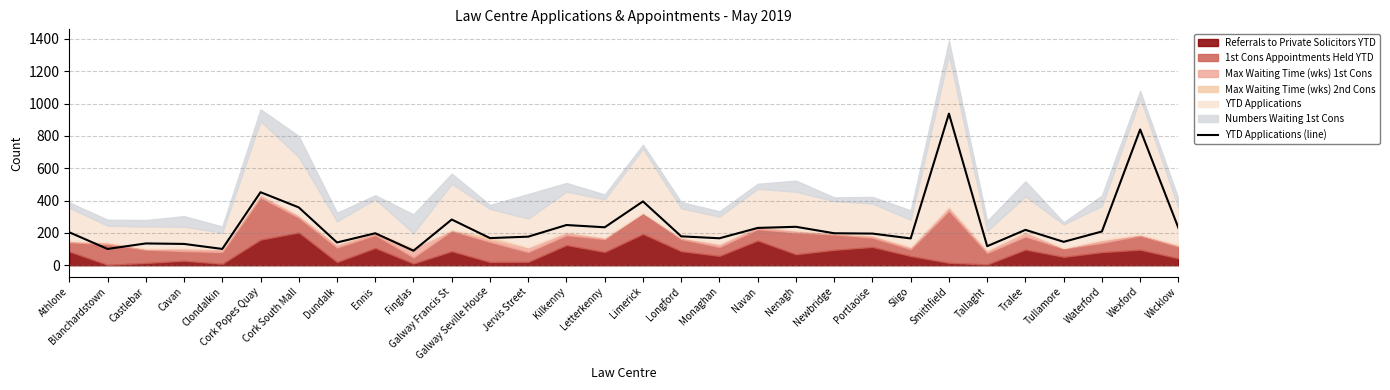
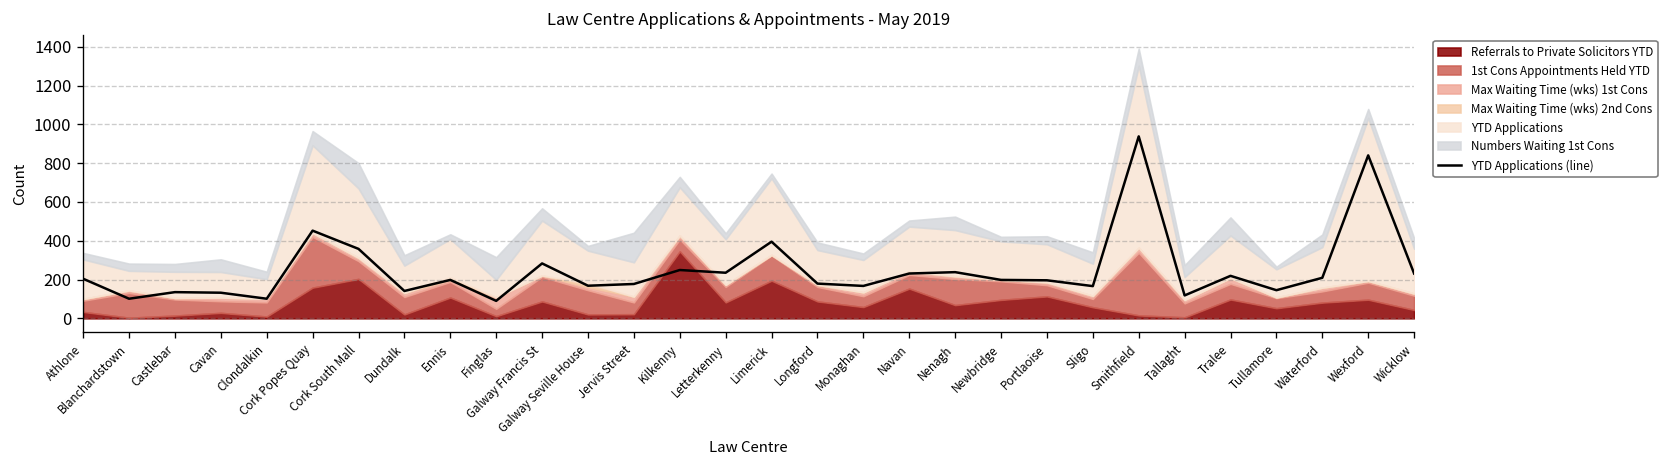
Referrals to Private Solicitors YTD, Athlone: 90 -> 30
Referrals to Private Solicitors YTD, Kilkenny: 130 -> 350
